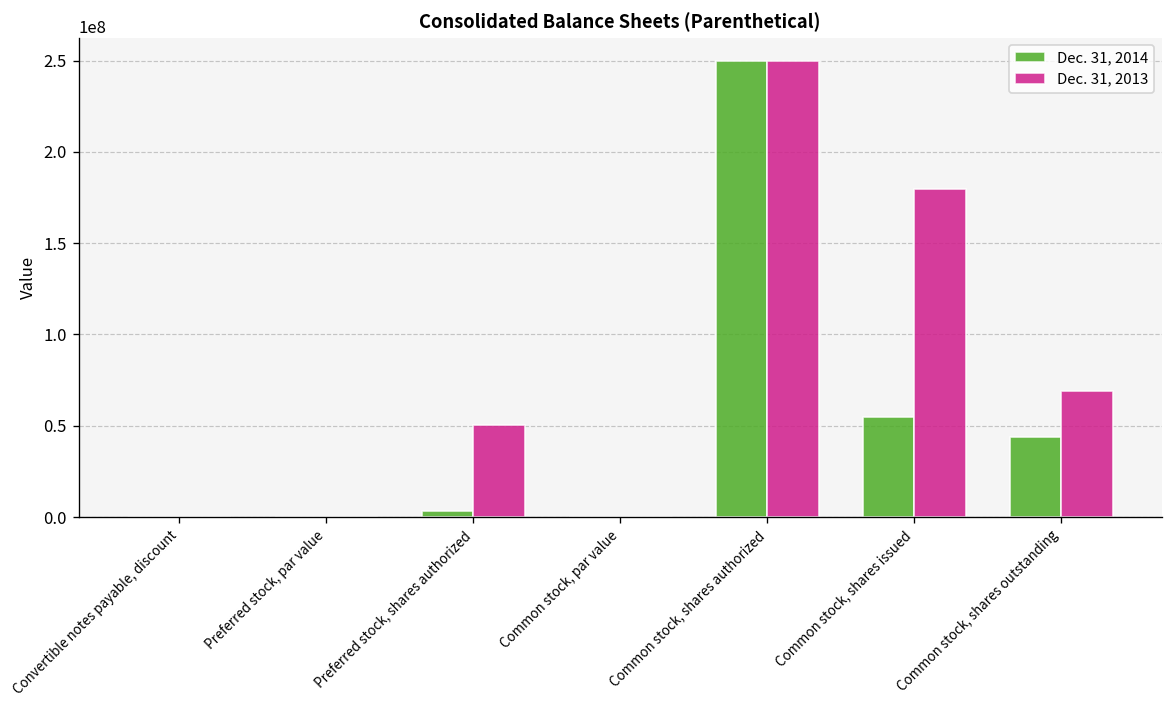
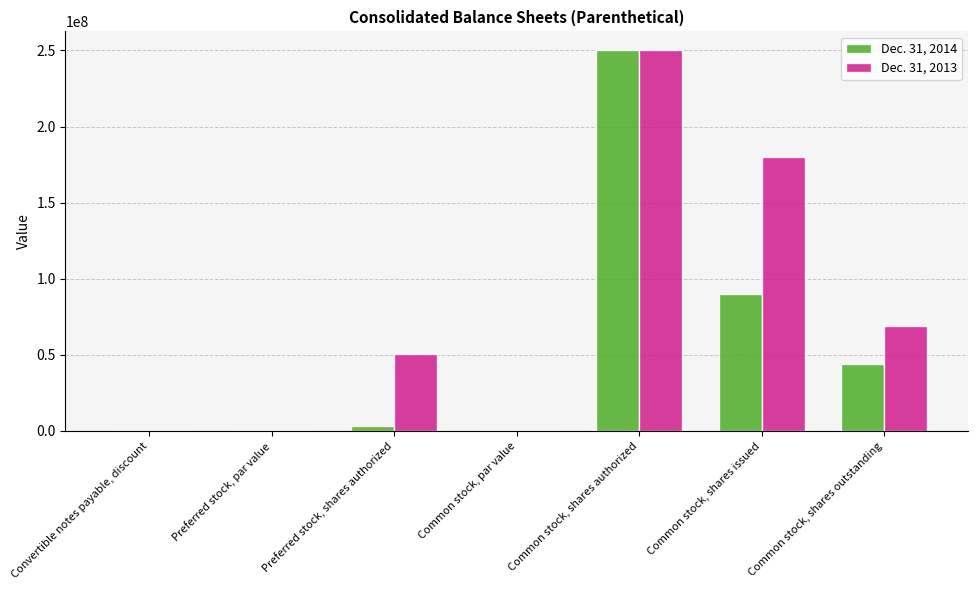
Dec. 31, 2014, Common stock, shares issued: 55000000 -> 90000000
